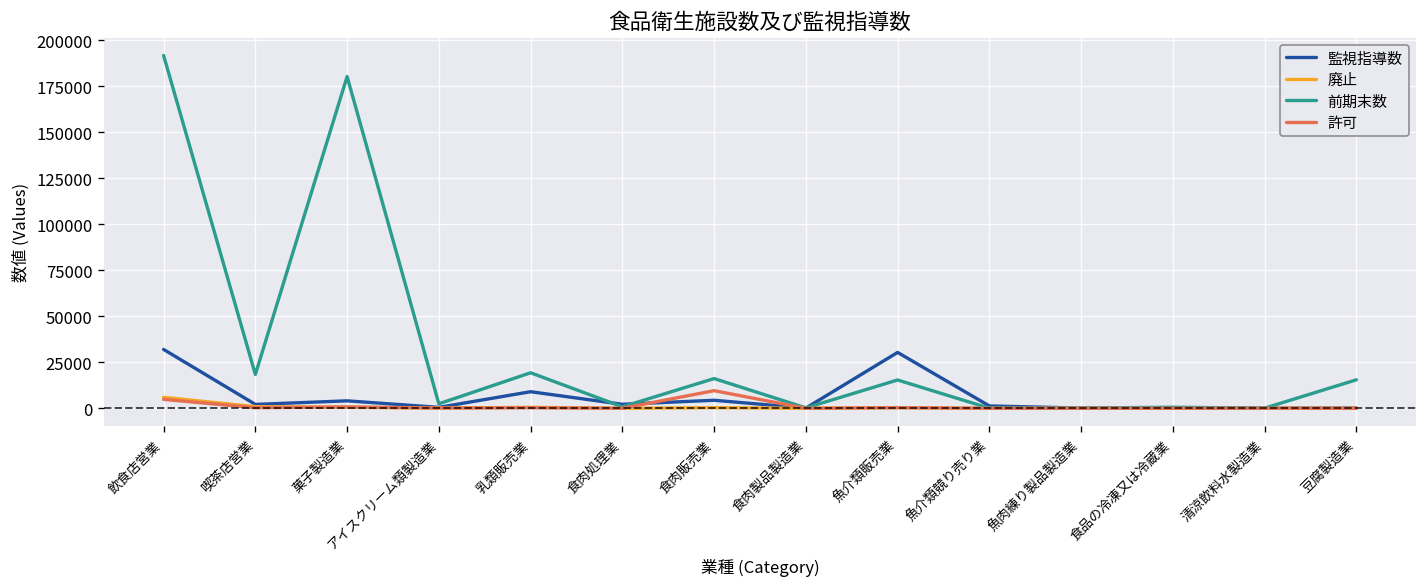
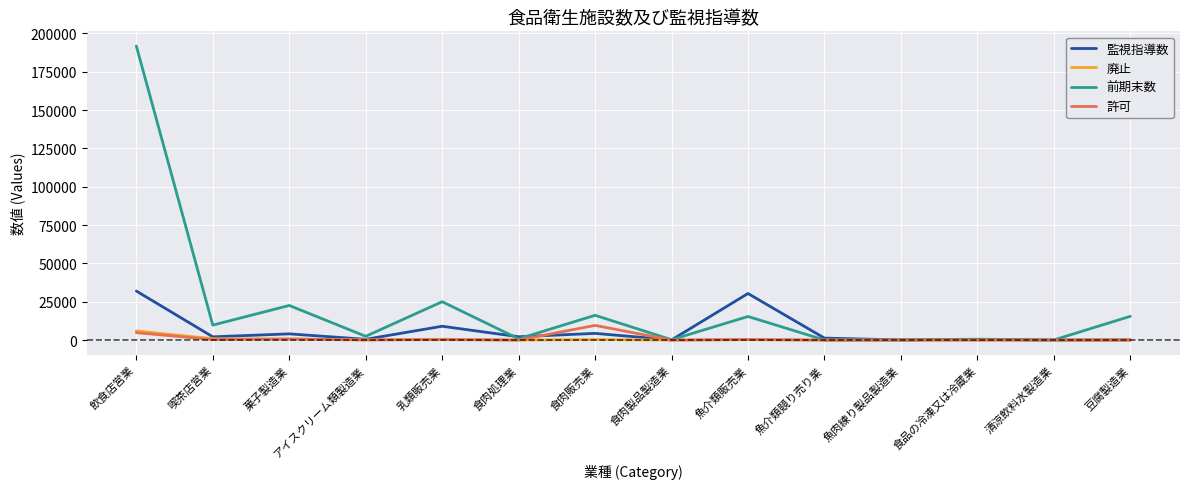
前期末数, 喫茶店営業: 18000 -> 10000
前期末数, 菓子製造業: 180000 -> 23000
前期末数, 乳類販売業: 19000 -> 25000
